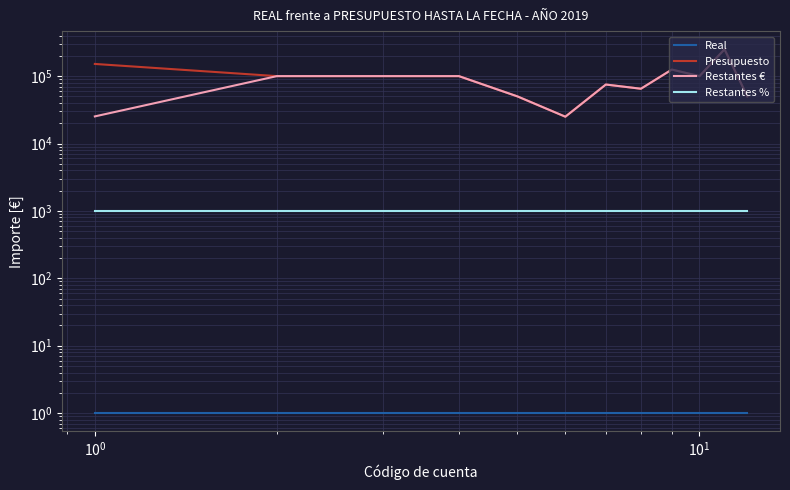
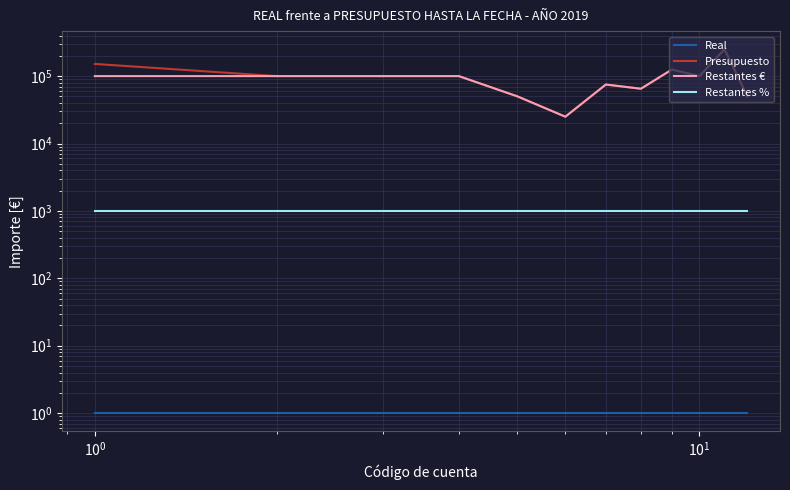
Restantes €, 10^0: 25000 -> 100000
